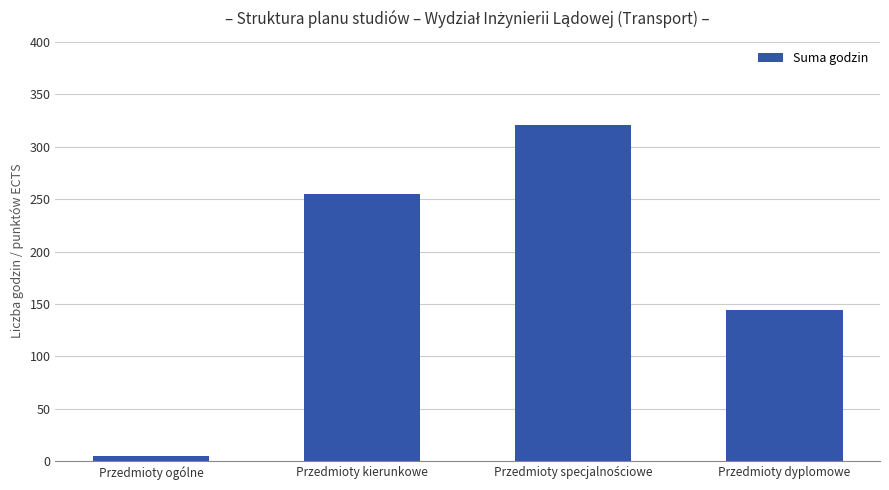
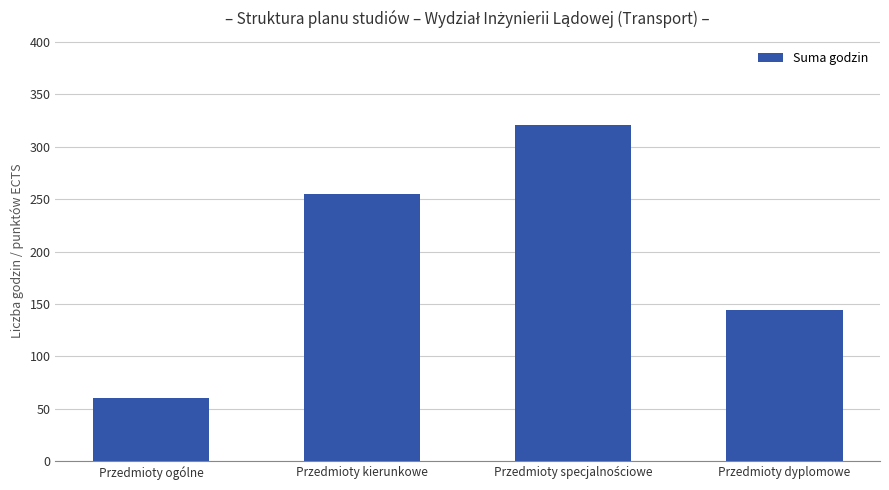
Przedmioty ogólne: 5 -> 60
